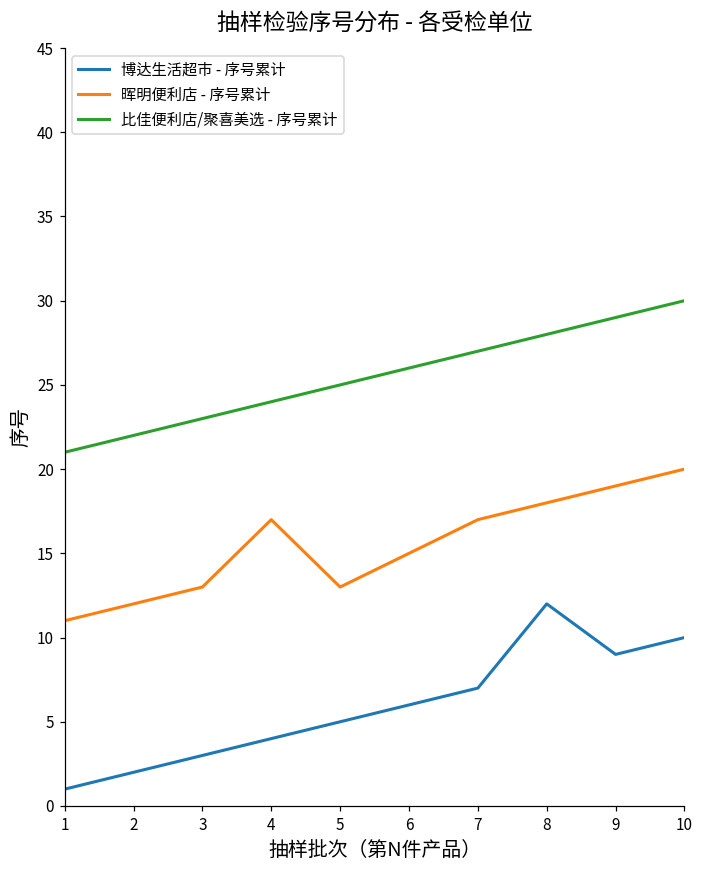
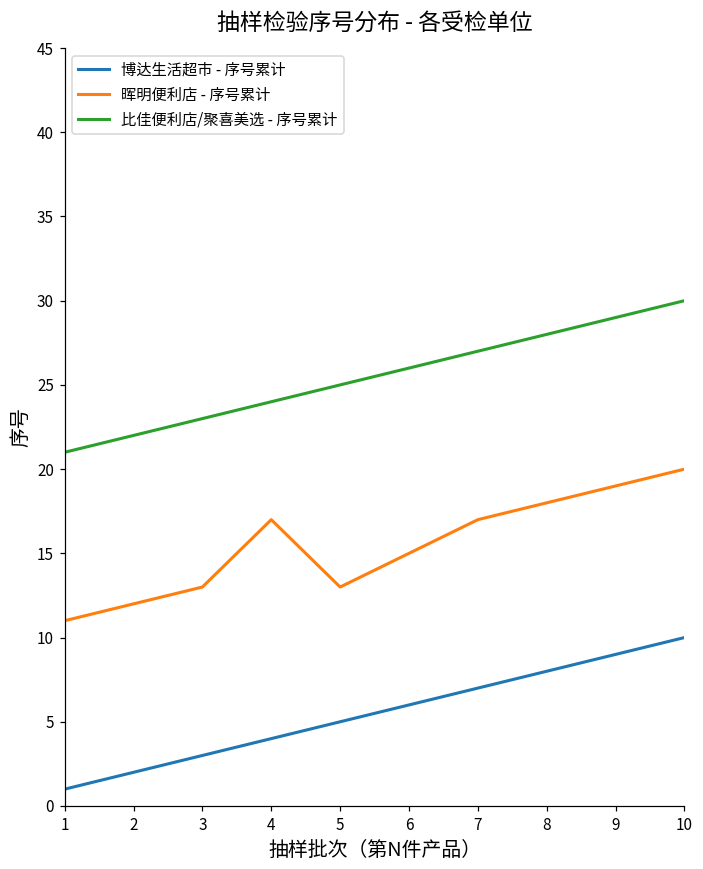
博达生活超市 - 序号累计, 8: 12 -> 8
